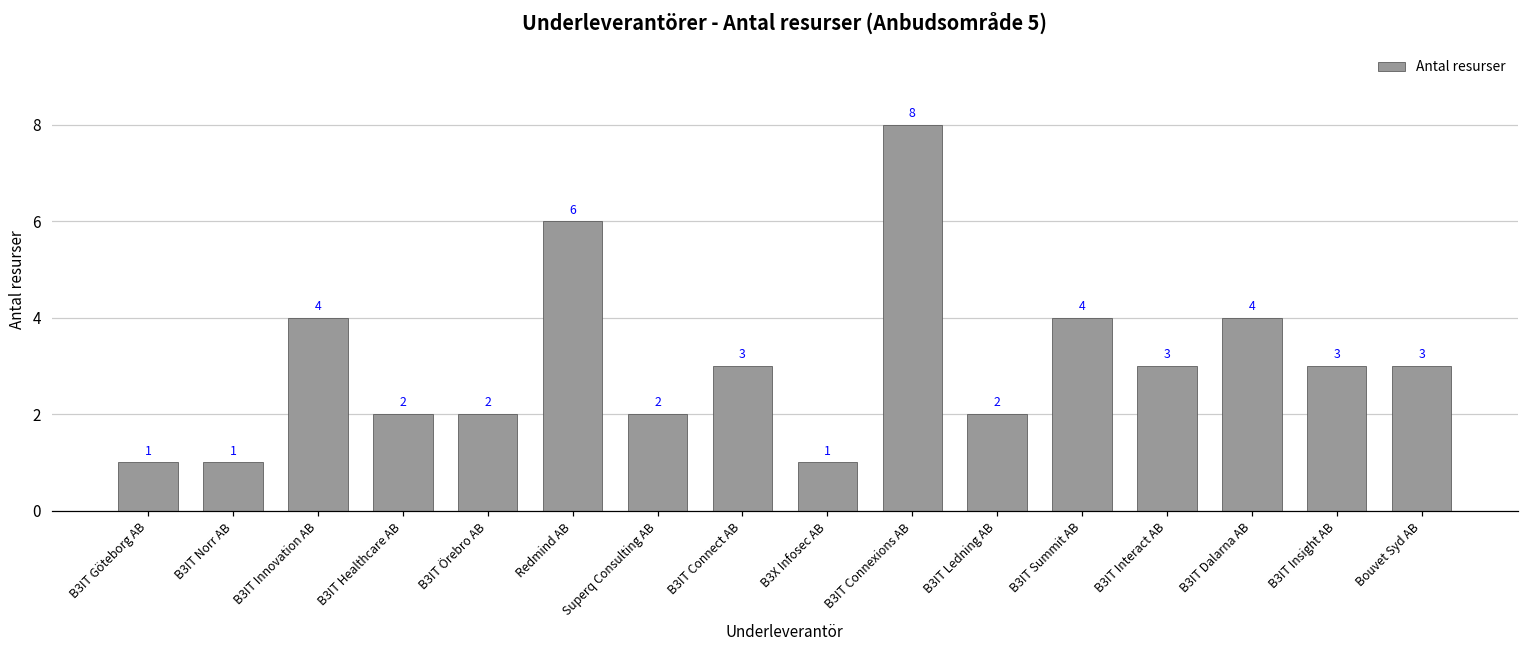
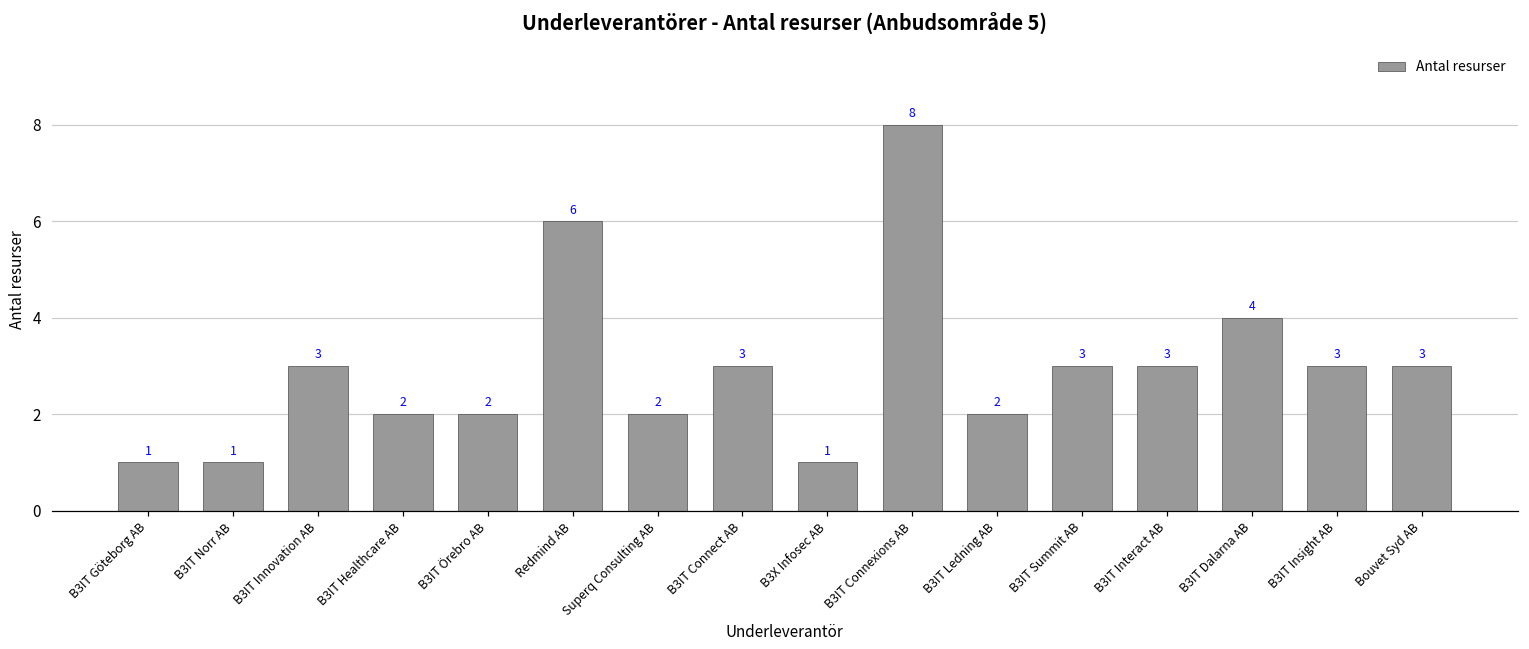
B3IT Innovation AB: 4 -> 3
B3IT Summit AB: 4 -> 3
